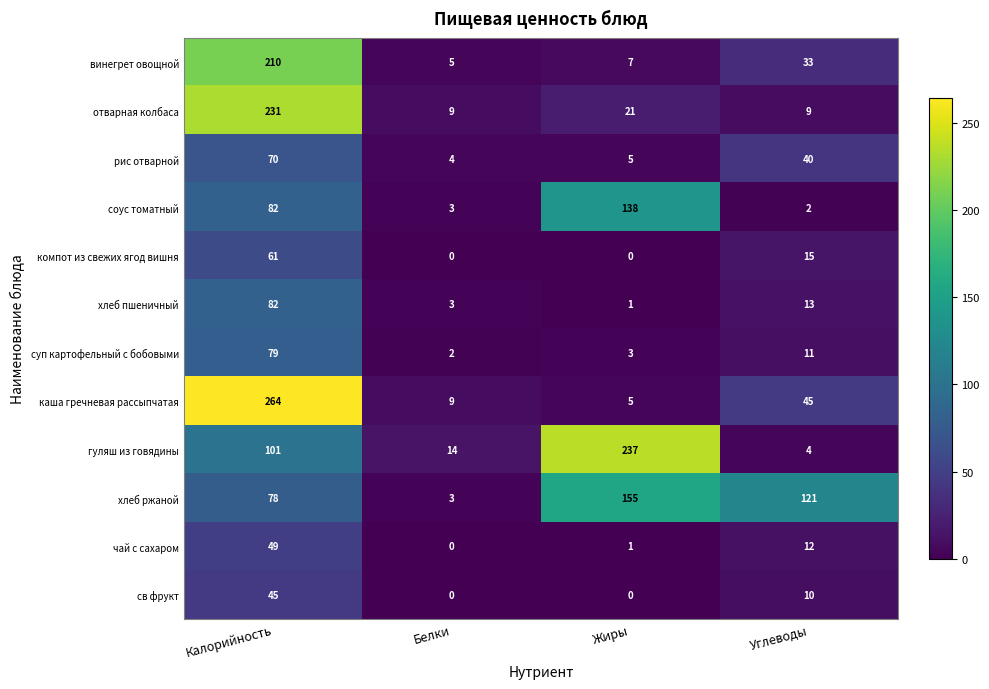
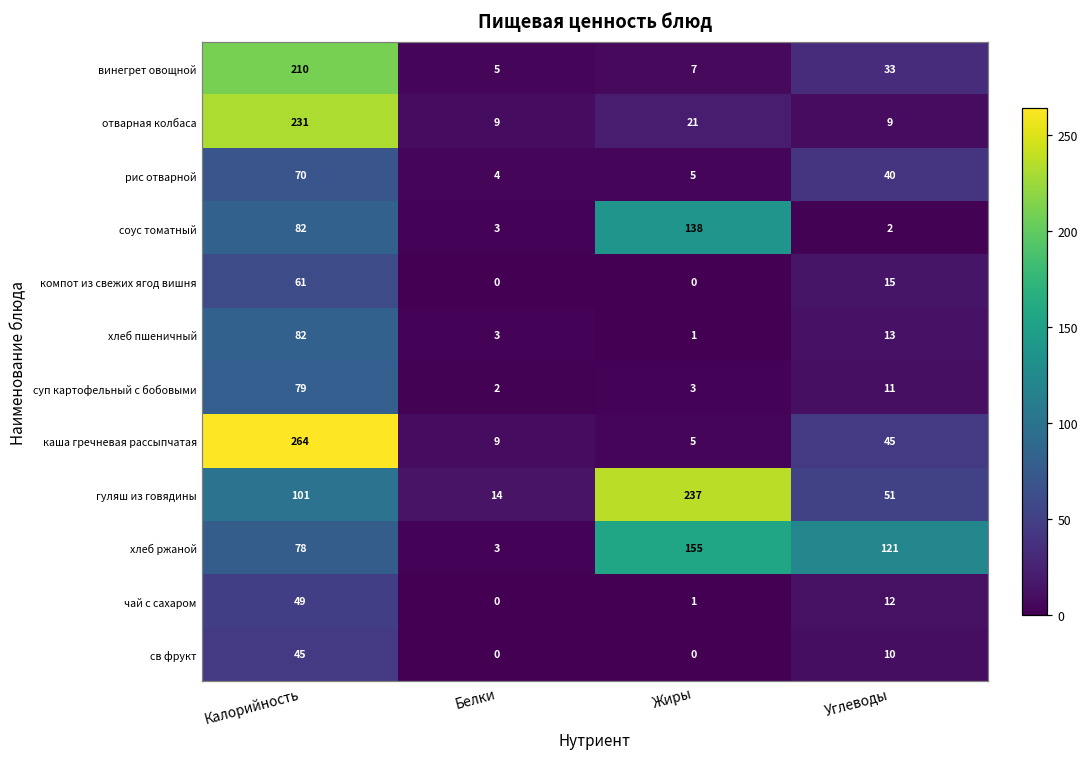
гуляш из говядины, Углеводы: 4 -> 51
